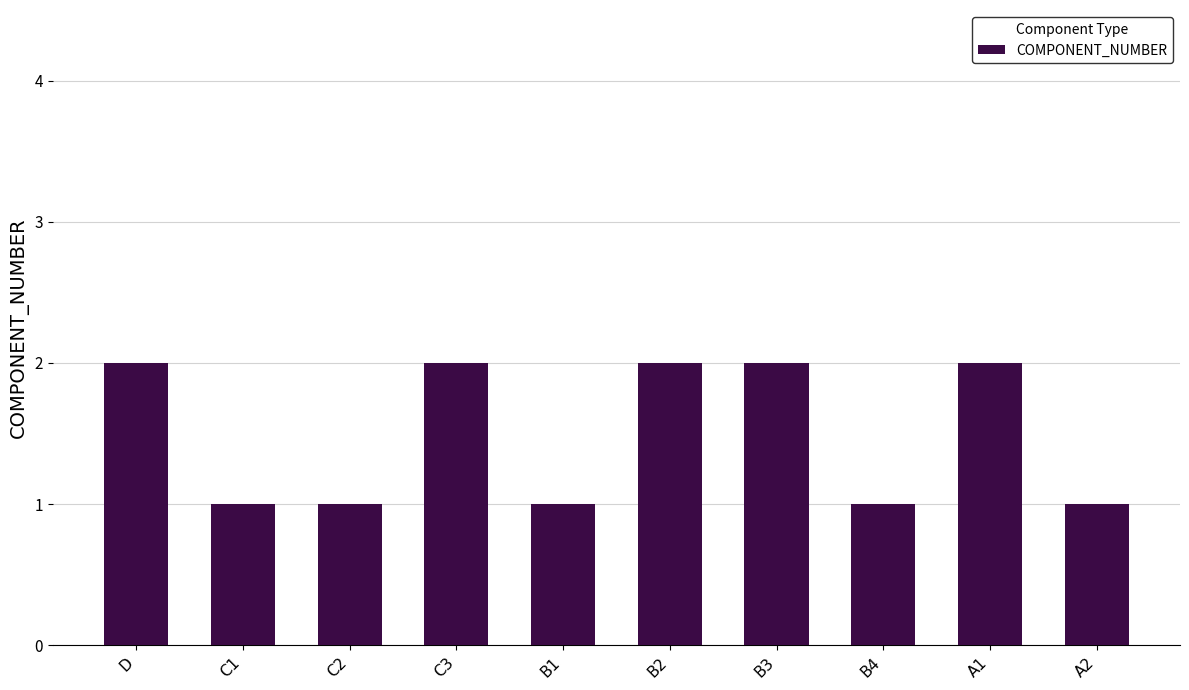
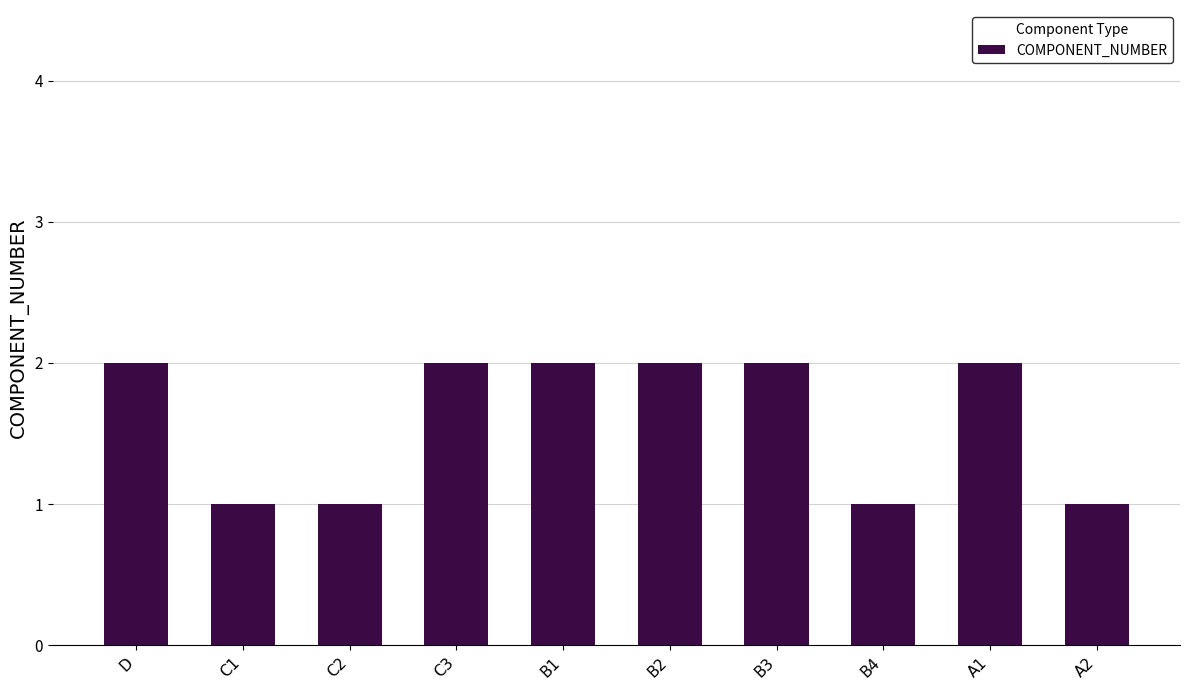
B1: 1 -> 2
